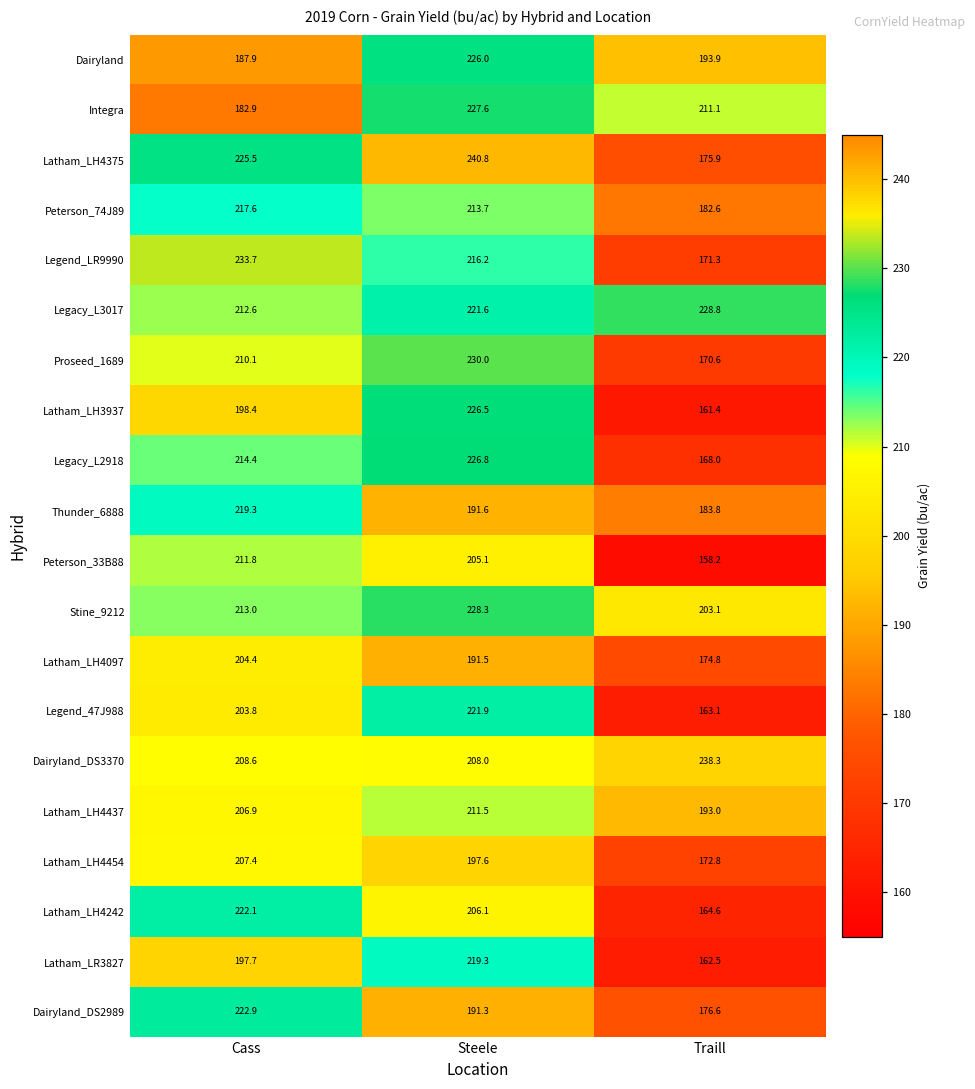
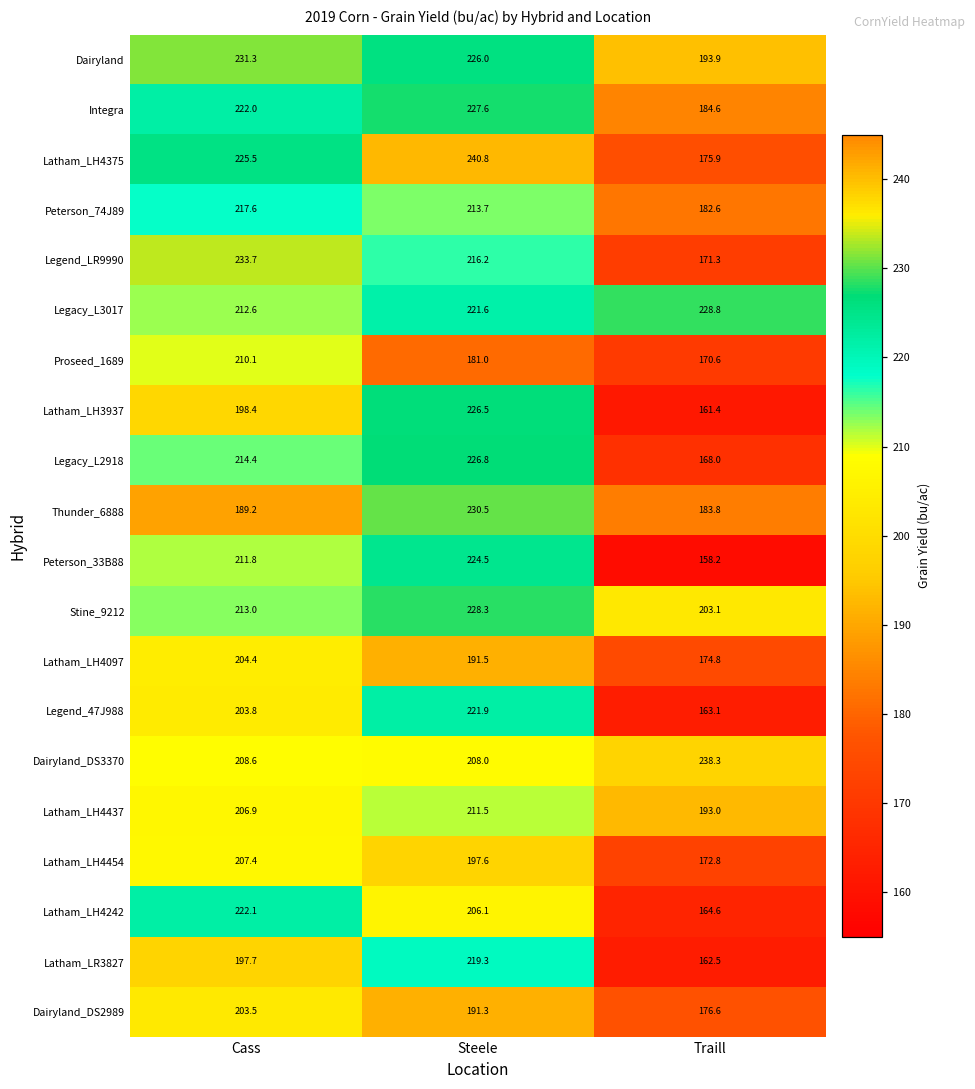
Dairyland, Cass: 187.9 -> 231.3
Integra, Cass: 182.9 -> 222.0
Integra, Traill: 211.1 -> 184.6
Proseed_1689, Steele: 230.0 -> 181.0
Thunder_6888, Cass: 219.3 -> 189.2
Thunder_6888, Steele: 191.6 -> 230.5
Peterson_33B88, Steele: 205.1 -> 224.5
Dairyland_DS2989, Cass: 222.9 -> 203.5
